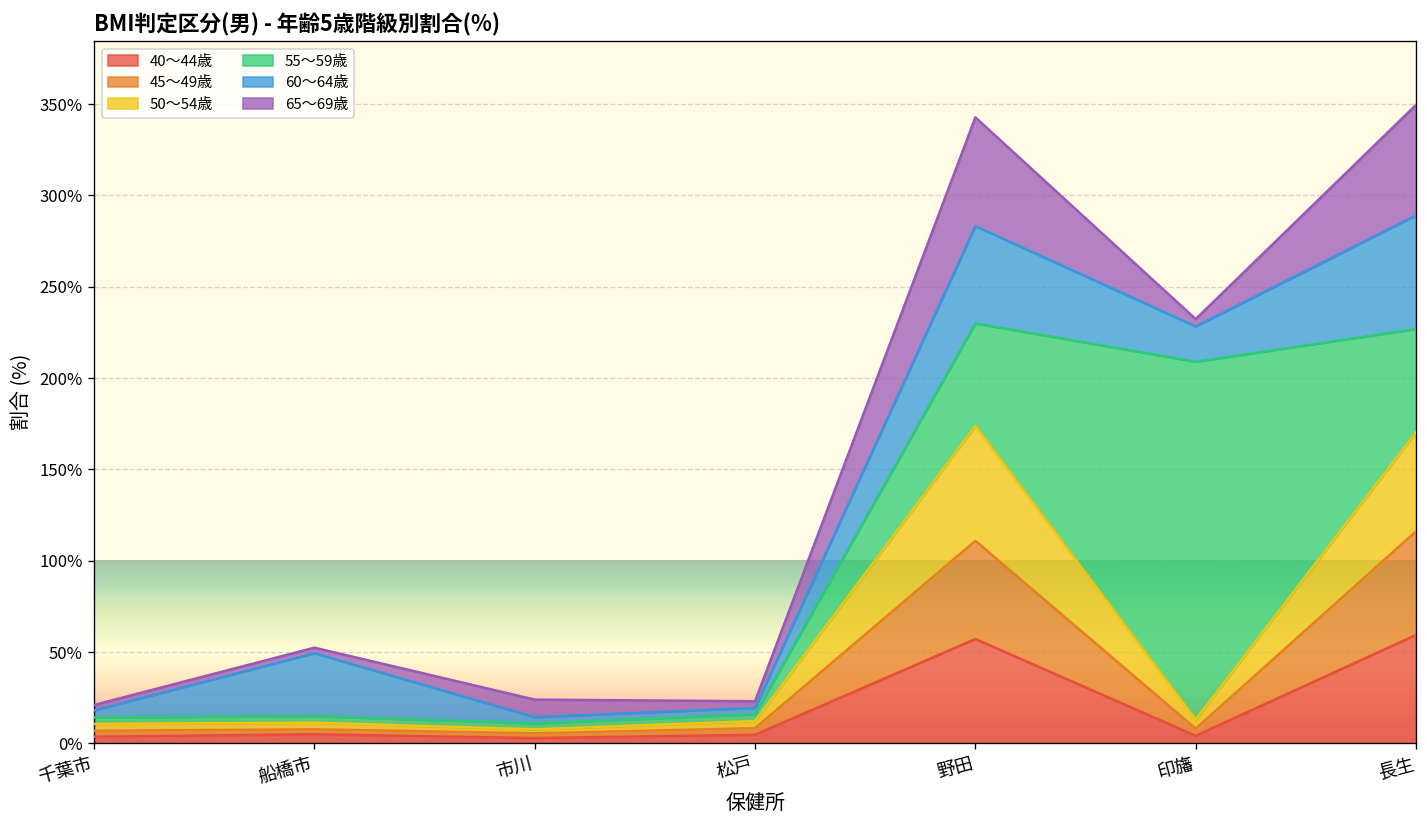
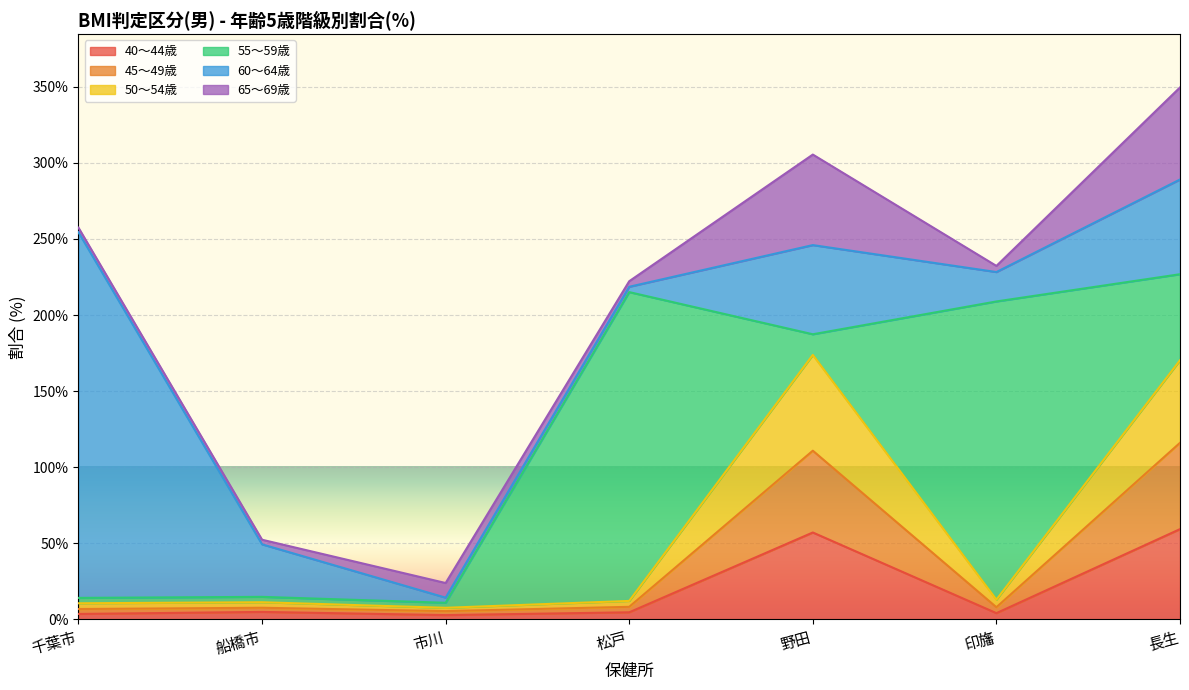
60～64歳, 千葉市: 4% -> 240%
55～59歳, 松戸: 4% -> 203%
55～59歳, 野田: 56% -> 14%
60～64歳, 野田: 53% -> 59%
